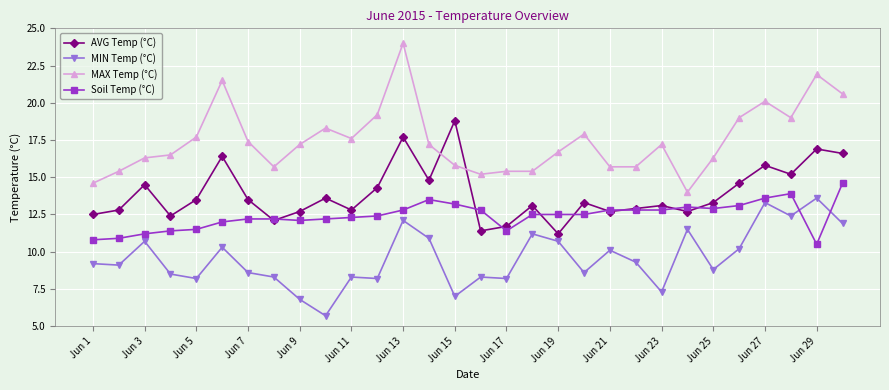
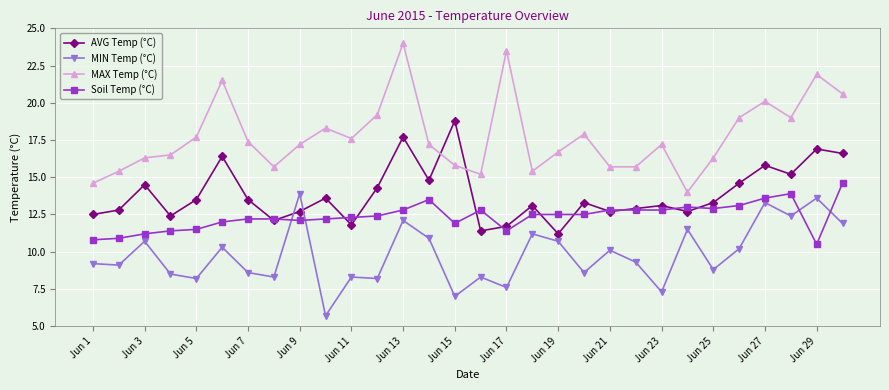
MIN Temp (°C), Jun 9: 6.8 -> 13.9
AVG Temp (°C), Jun 11: 12.8 -> 11.8
Soil Temp (°C), Jun 15: 13.2 -> 11.9
MIN Temp (°C), Jun 17: 8.2 -> 7.6
MAX Temp (°C), Jun 17: 15.4 -> 23.5
